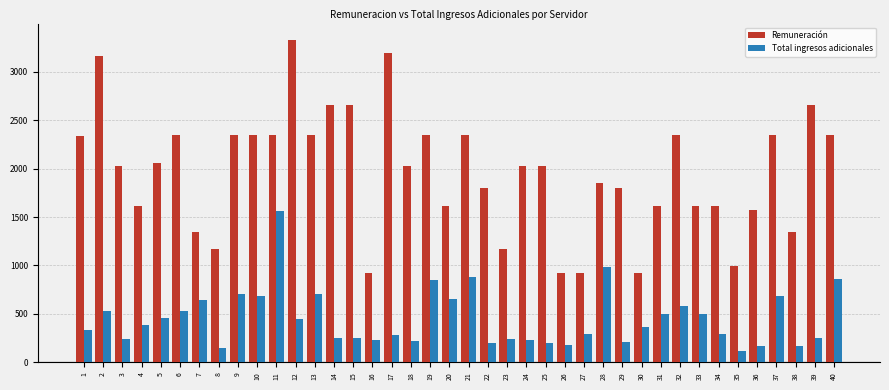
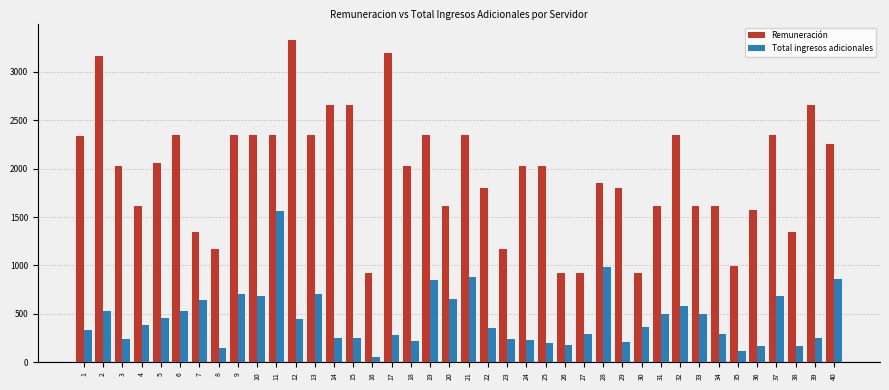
Total ingresos adicionales, 16: 200 -> 100
Total ingresos adicionales, 22: 200 -> 400
Remuneración, 40: 2350 -> 2260
